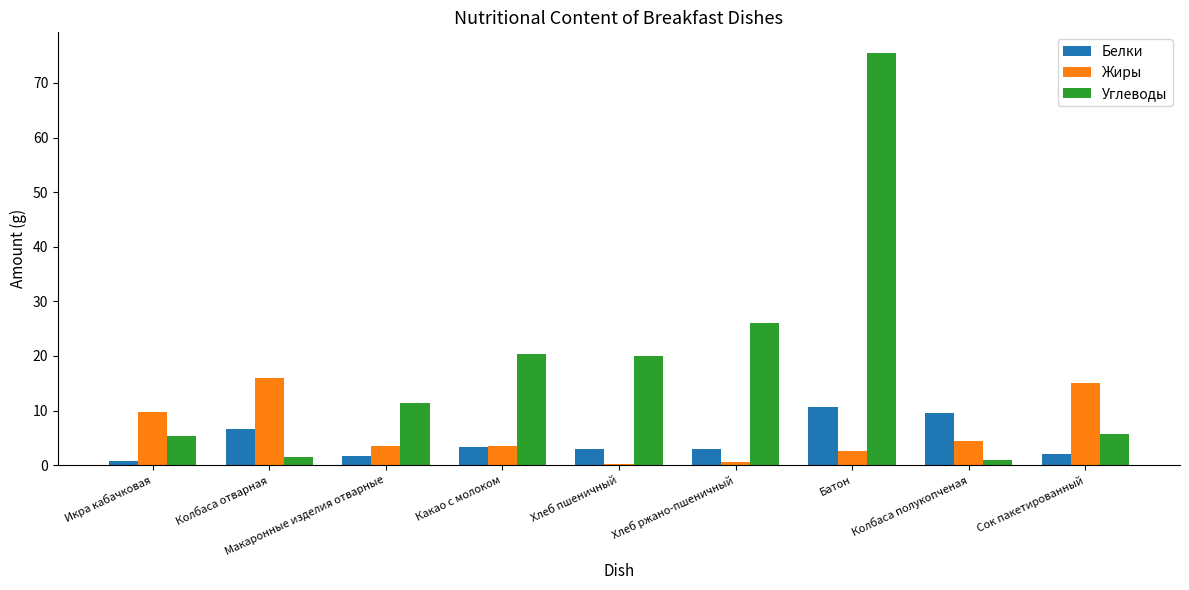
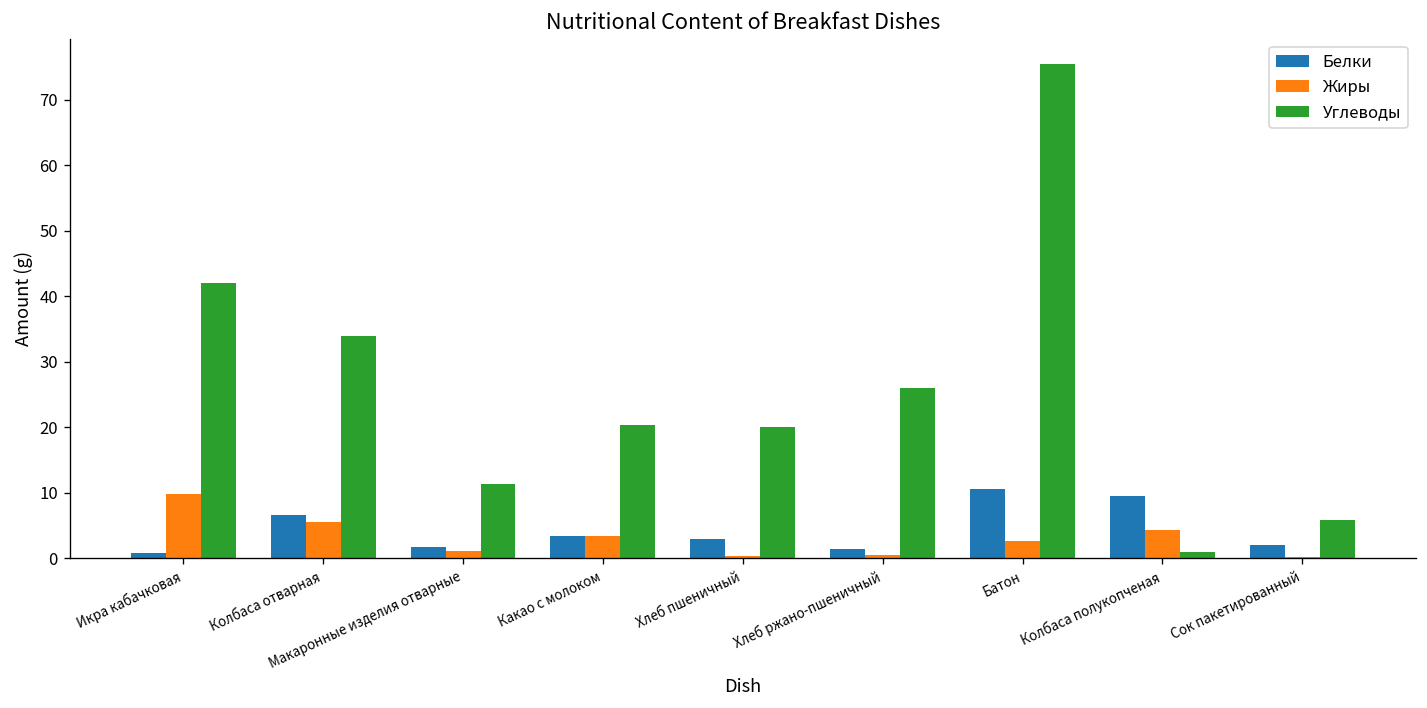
Углеводы, Икра кабачковая: 5 -> 42
Жиры, Колбаса отварная: 16 -> 5
Углеводы, Колбаса отварная: 2 -> 34
Жиры, Макаронные изделия отварные: 4 -> 1
Белки, Хлеб ржано-пшеничный: 3 -> 1
Жиры, Сок пакетированный: 15 -> 0
